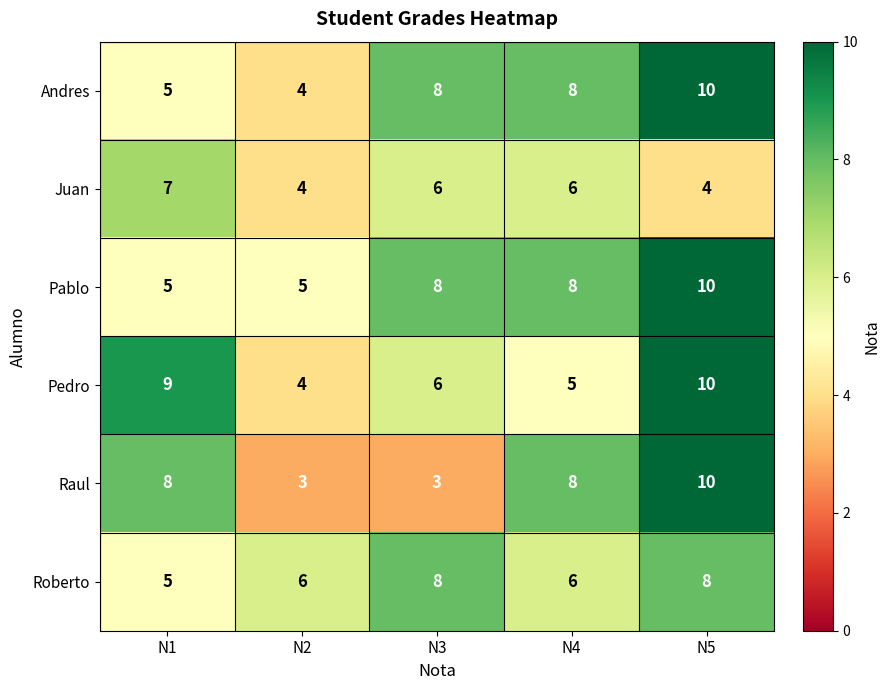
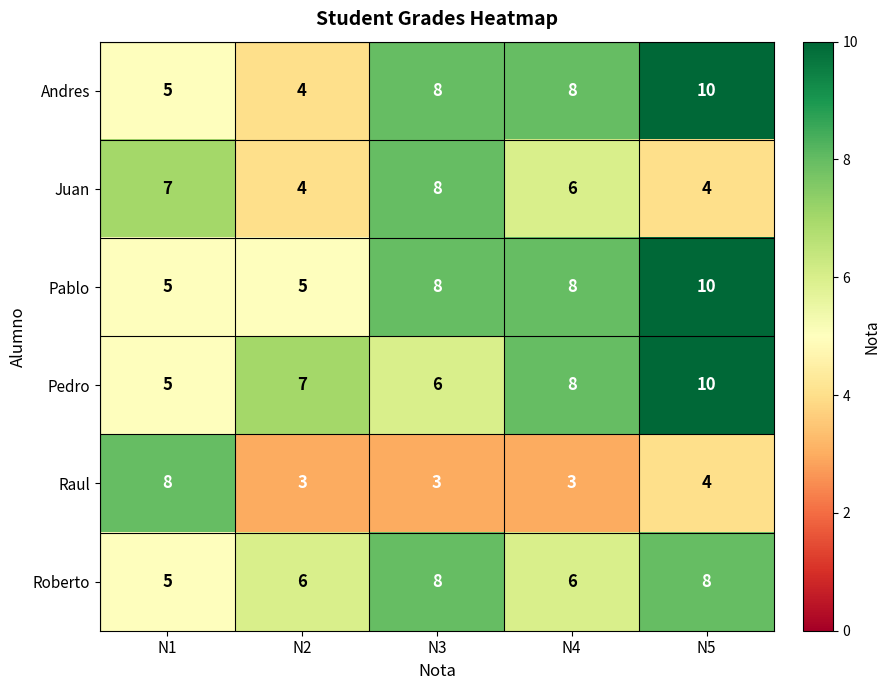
Juan, N3: 6 -> 8
Pedro, N1: 9 -> 5
Pedro, N2: 4 -> 7
Pedro, N4: 5 -> 8
Raul, N4: 8 -> 3
Raul, N5: 10 -> 4
